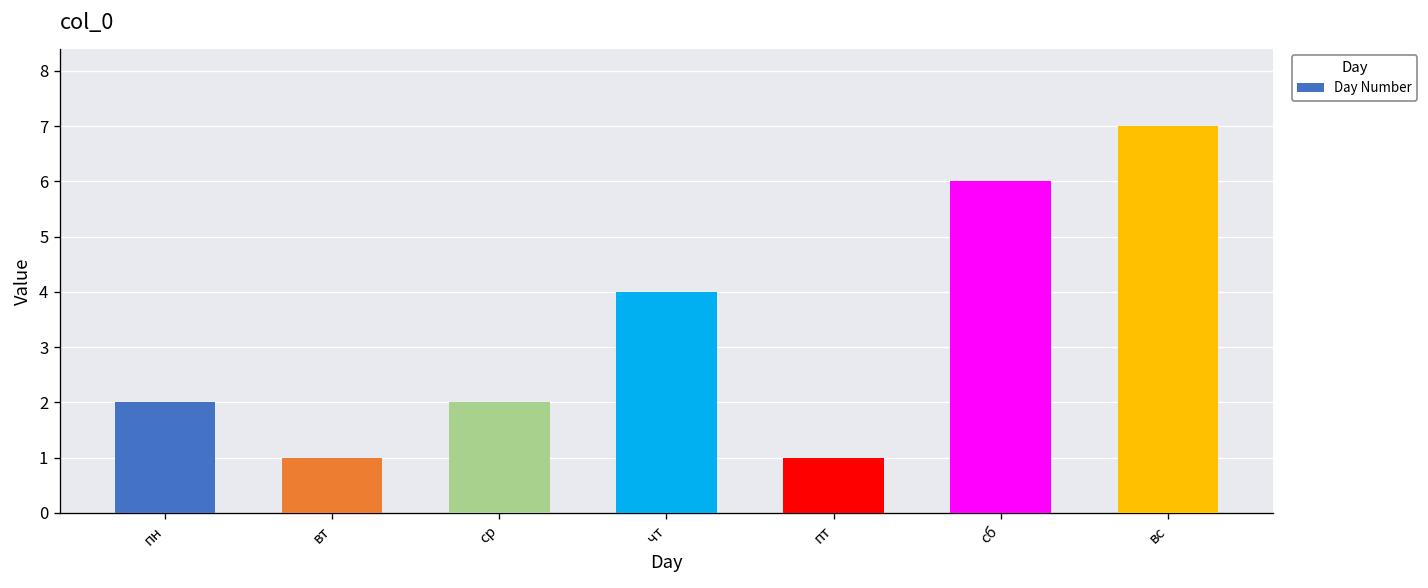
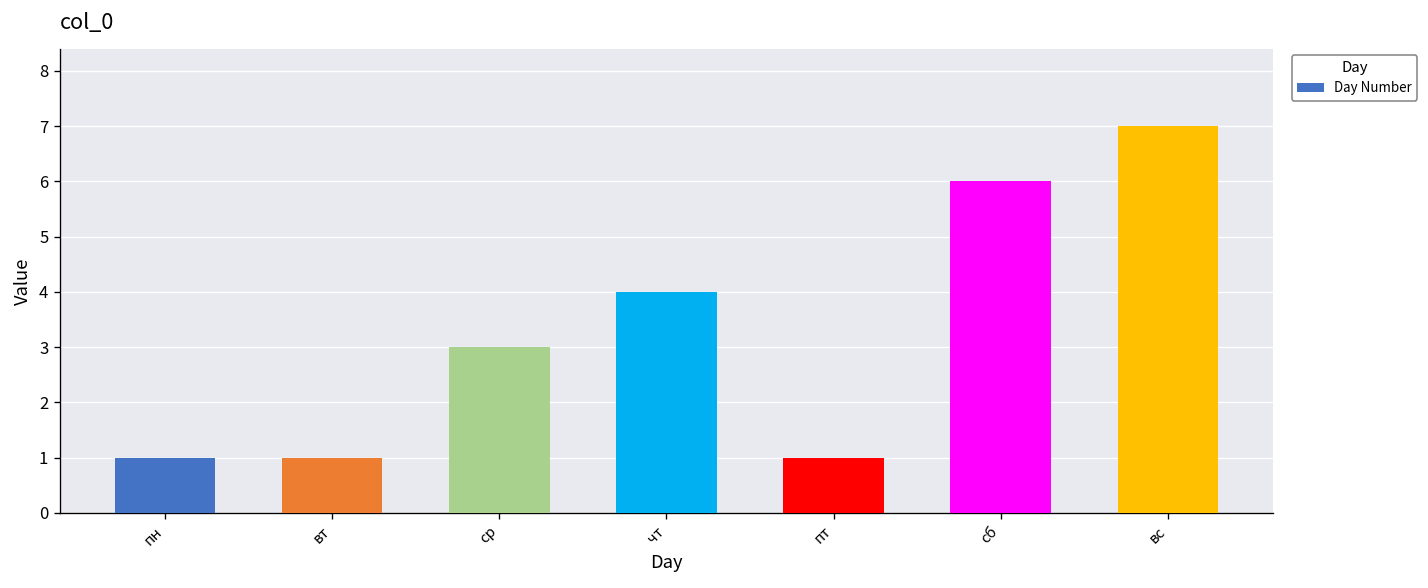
пн: 2 -> 1
ср: 2 -> 3
